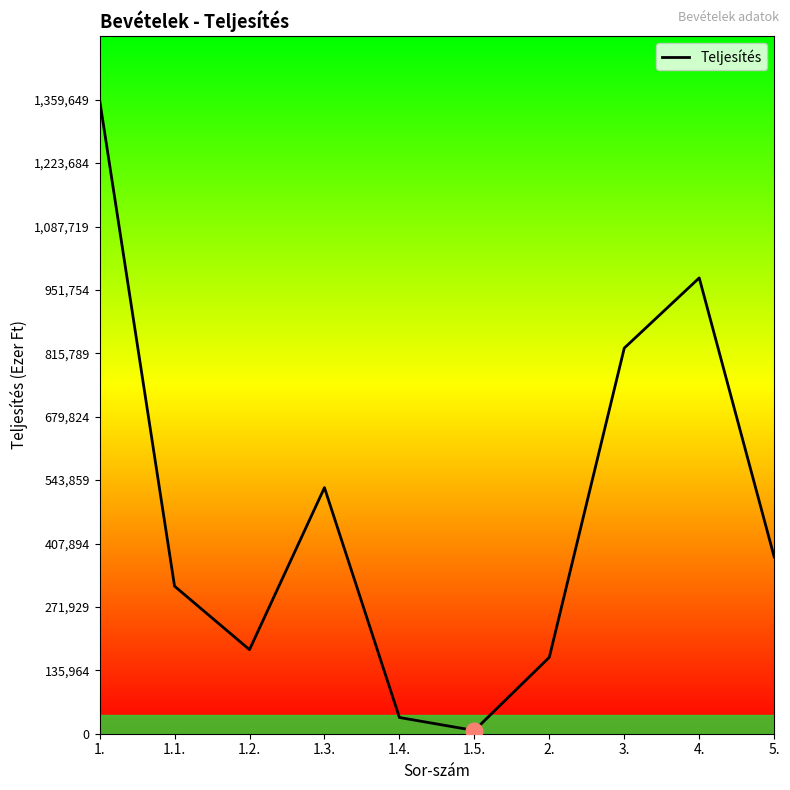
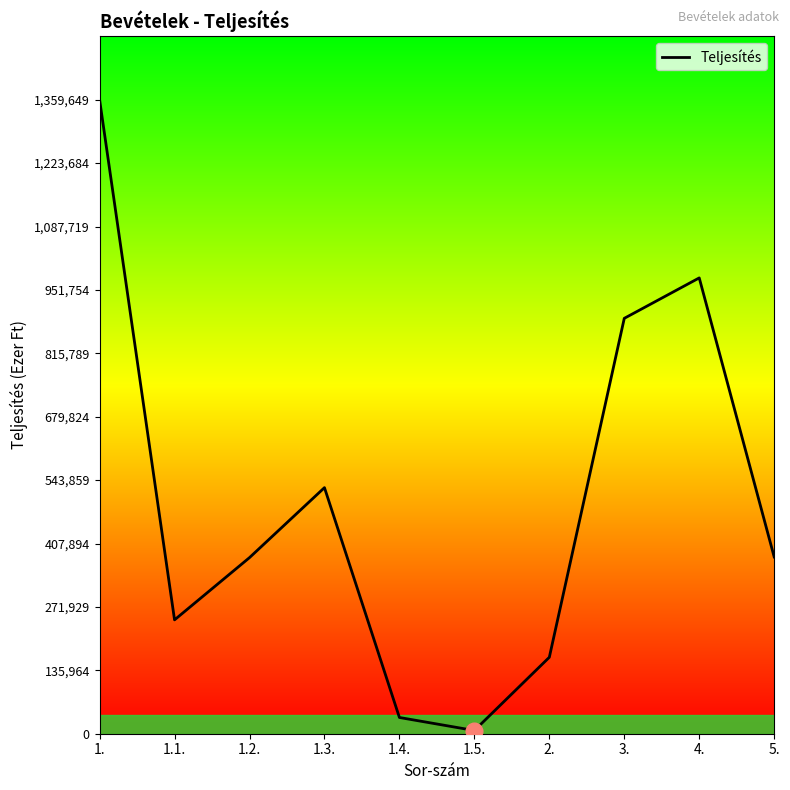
Teljesítés, 1.1.: 320,000 -> 240,000
Teljesítés, 1.2.: 180,000 -> 380,000
Teljesítés, 3.: 830,000 -> 890,000
